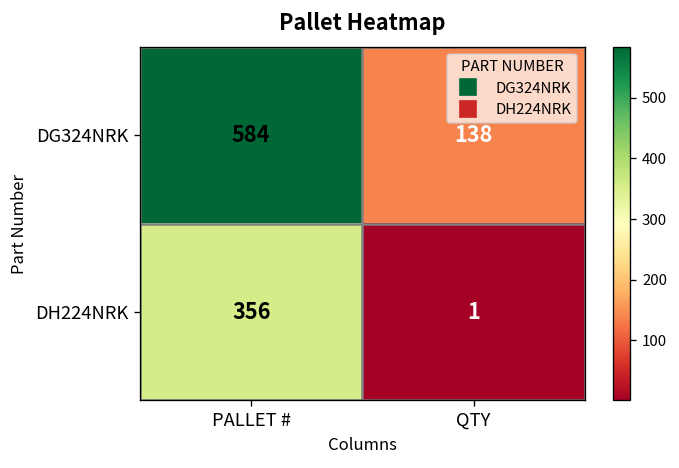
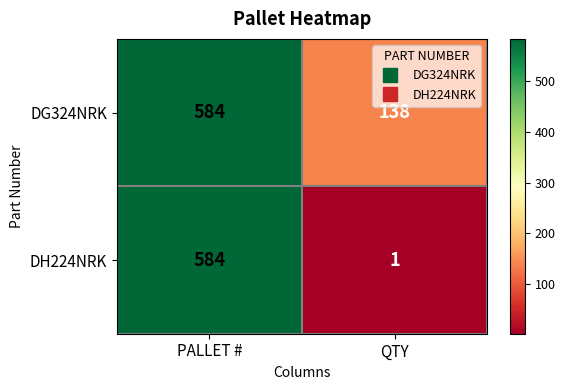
DH224NRK, PALLET #: 356 -> 584
